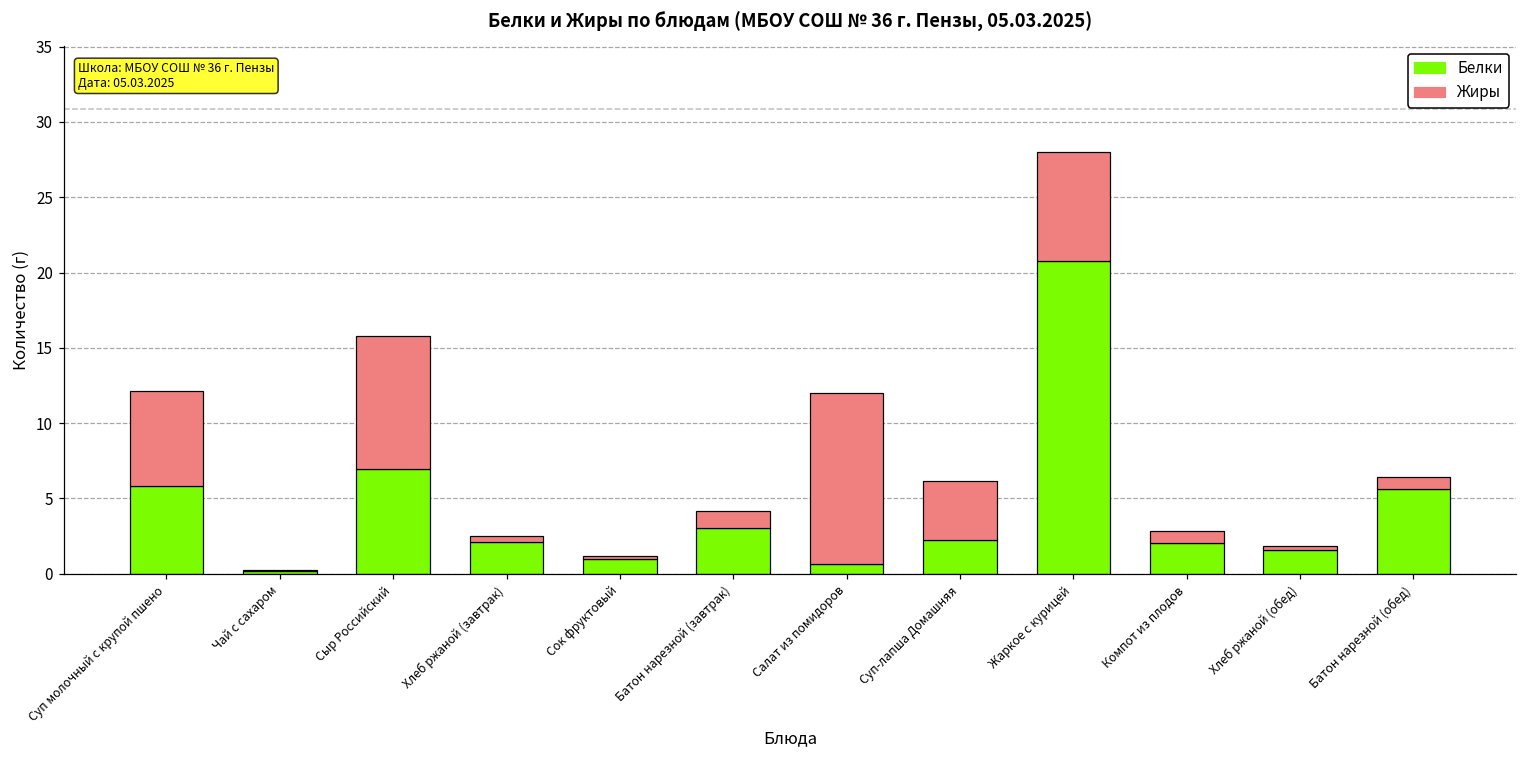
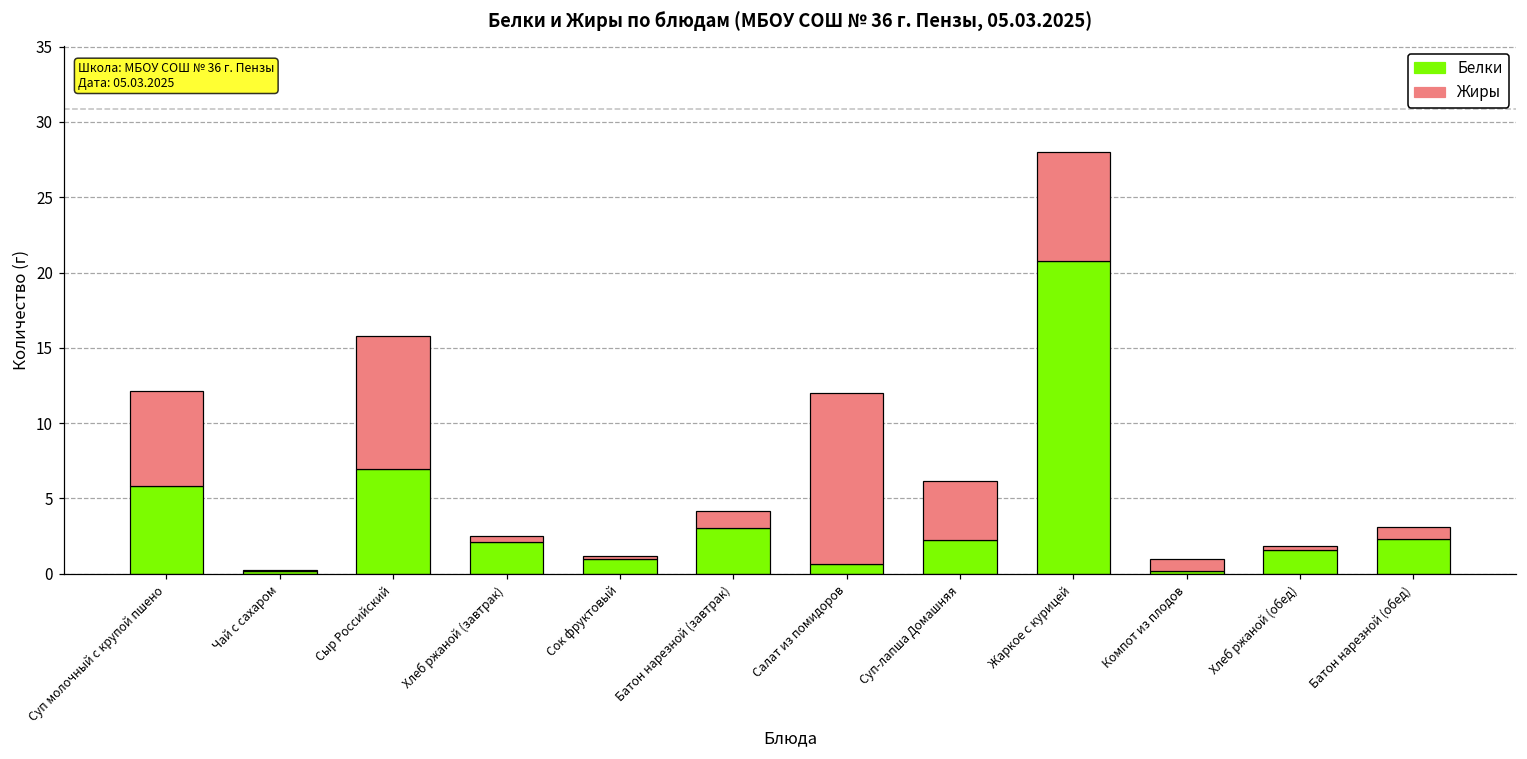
Белки, Компот из плодов: 2.0 -> 0.2
Белки, Батон нарезной (обед): 5.6 -> 2.3
